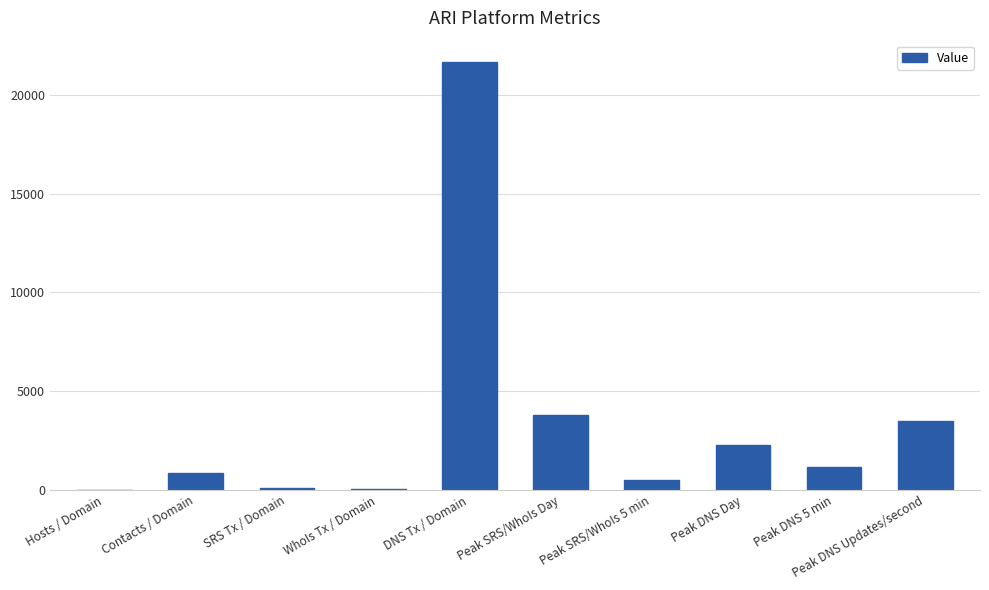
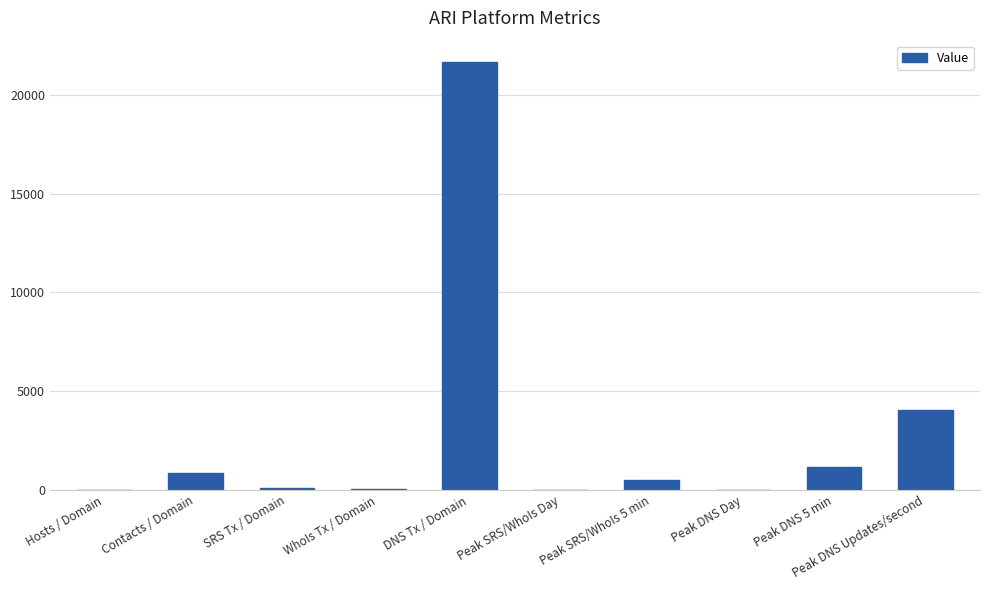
Peak SRS/WhoIs Day: 3800 -> 0
Peak DNS Day: 2300 -> 0
Peak DNS Updates/second: 3500 -> 4000
